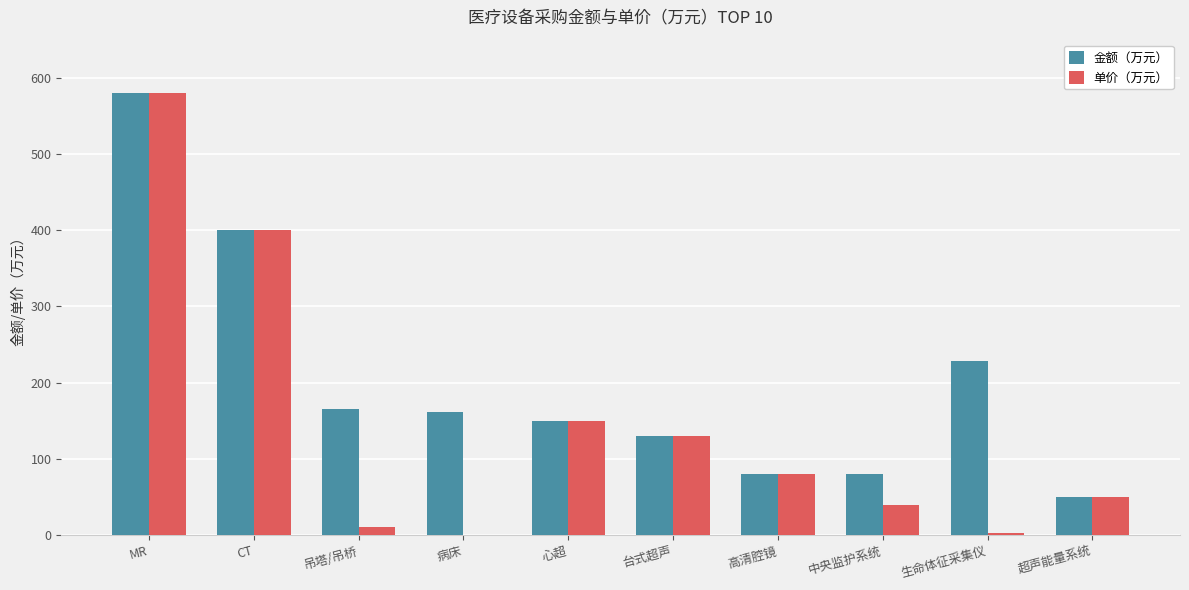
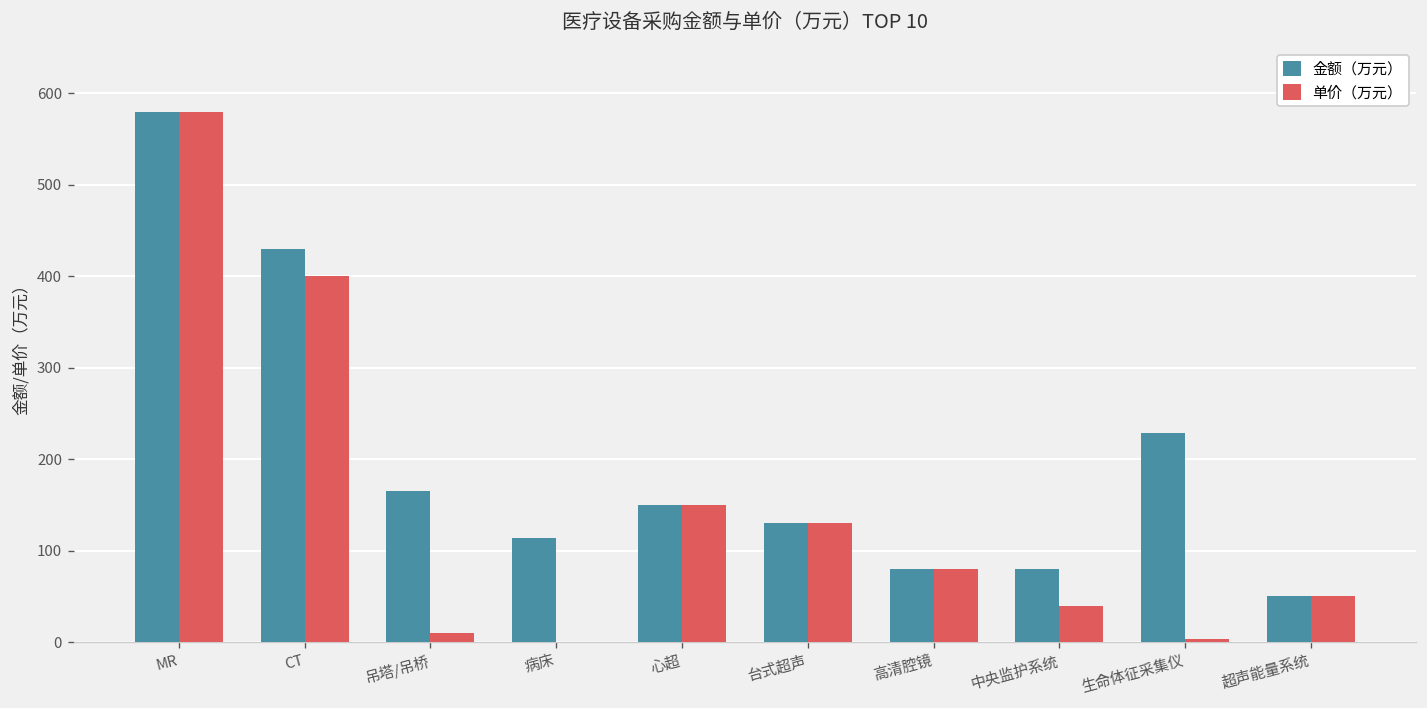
金额（万元）, CT: 400 -> 430
金额（万元）, 病床: 160 -> 110
